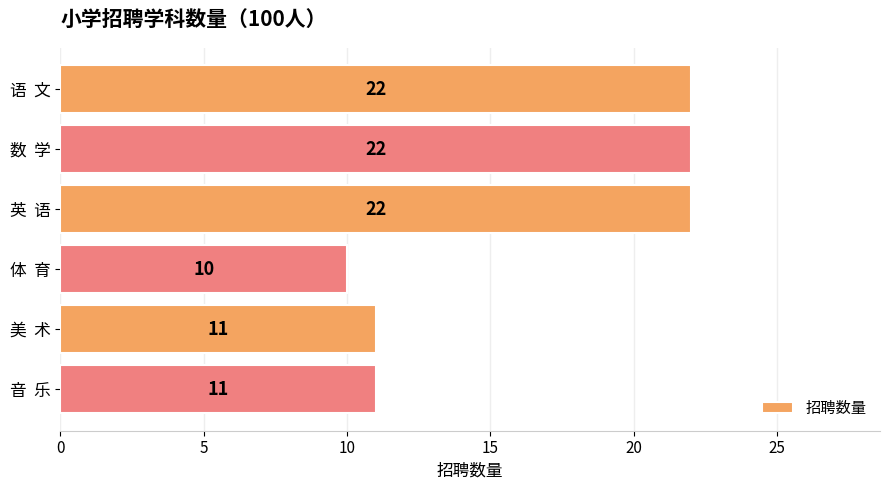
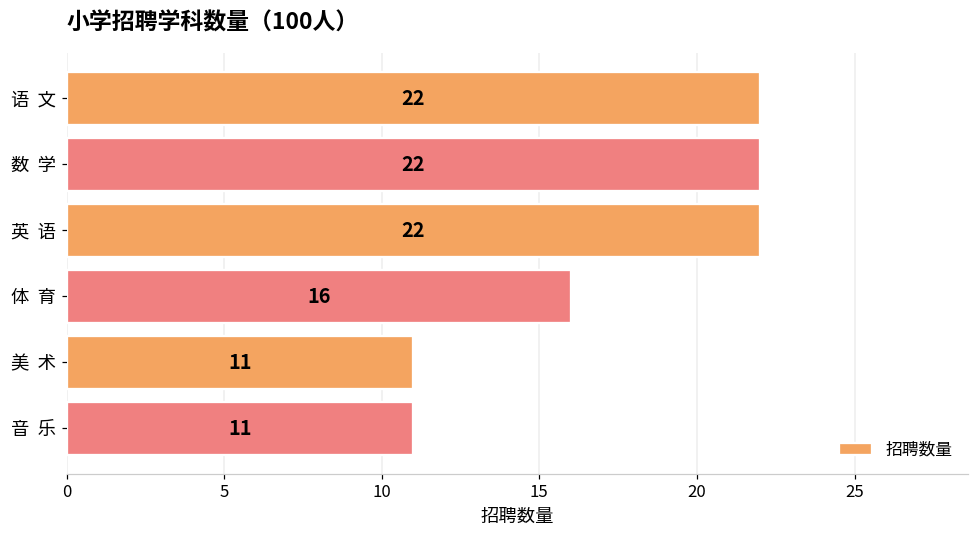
体 育: 10 -> 16
